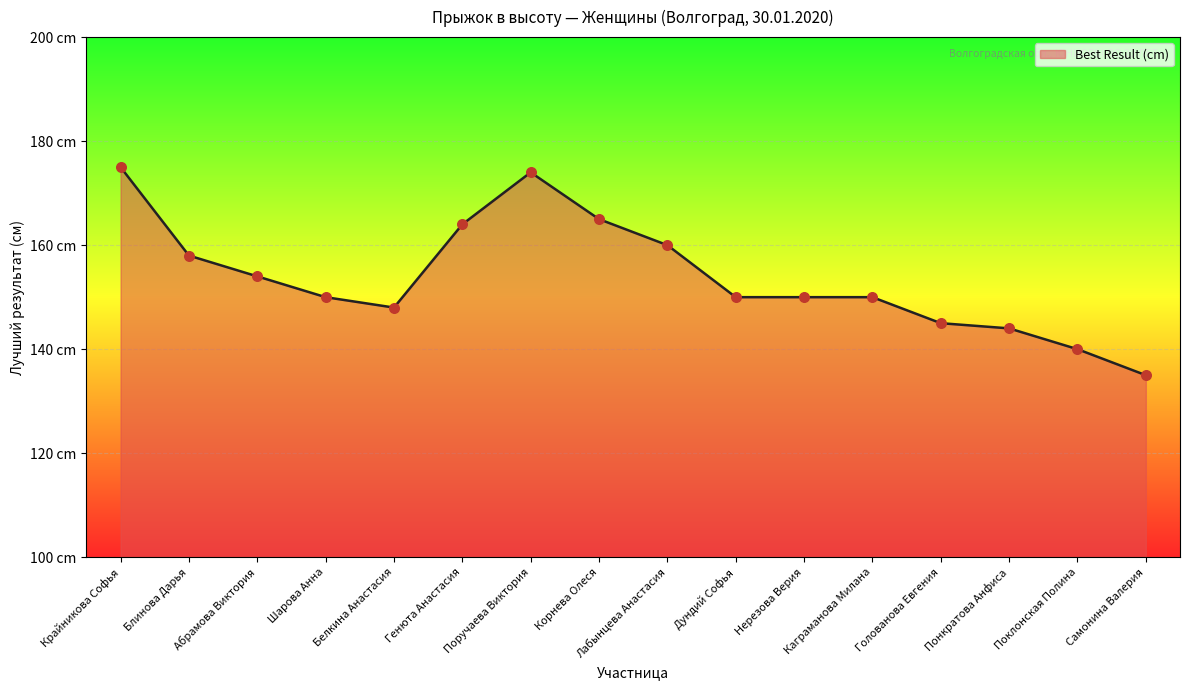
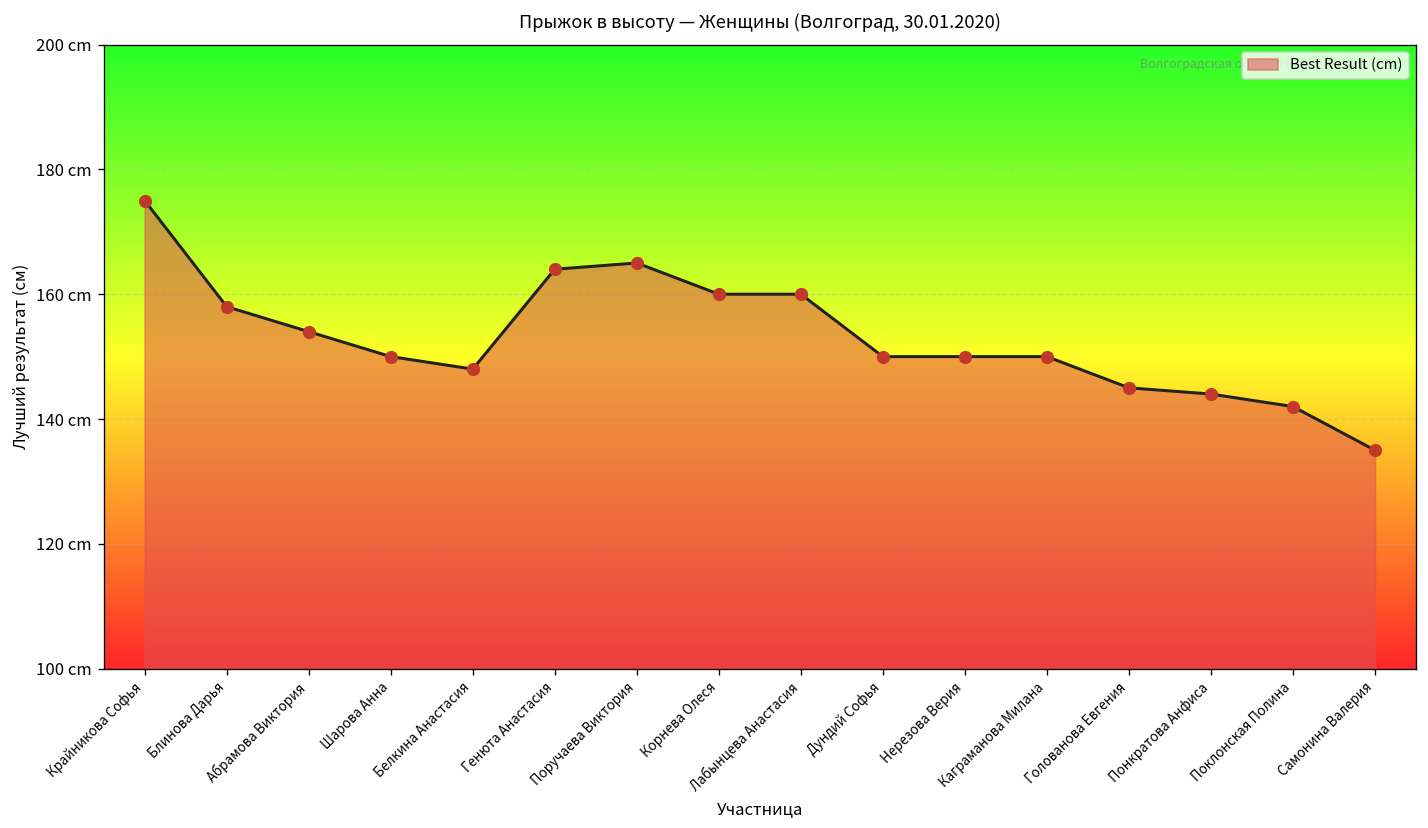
Поручаева Виктория: 174 cm -> 165 cm
Корнева Олеся: 165 cm -> 160 cm
Поклонская Полина: 140 cm -> 142 cm
